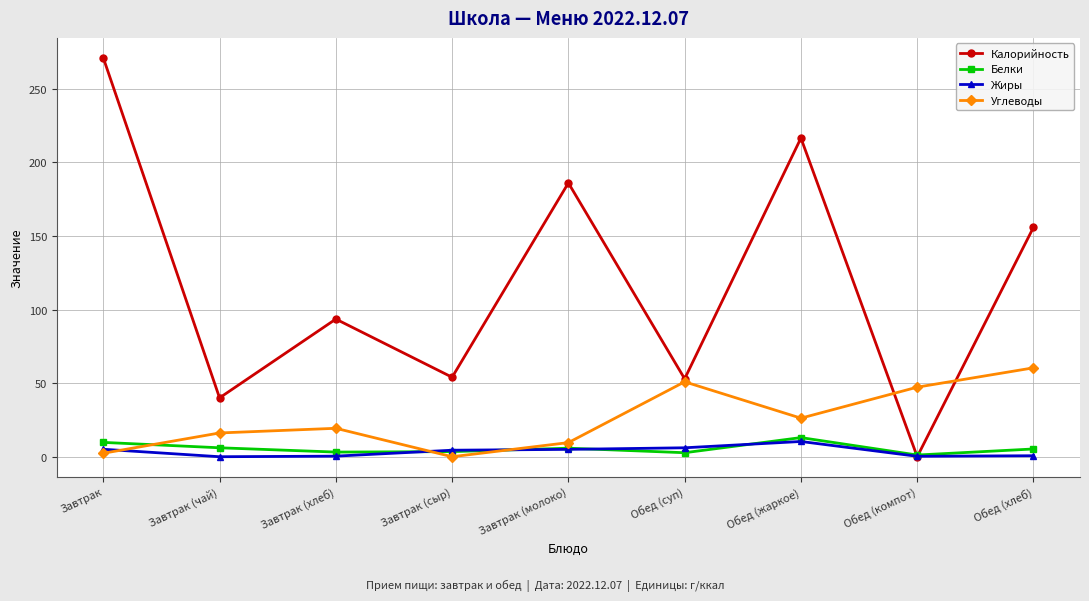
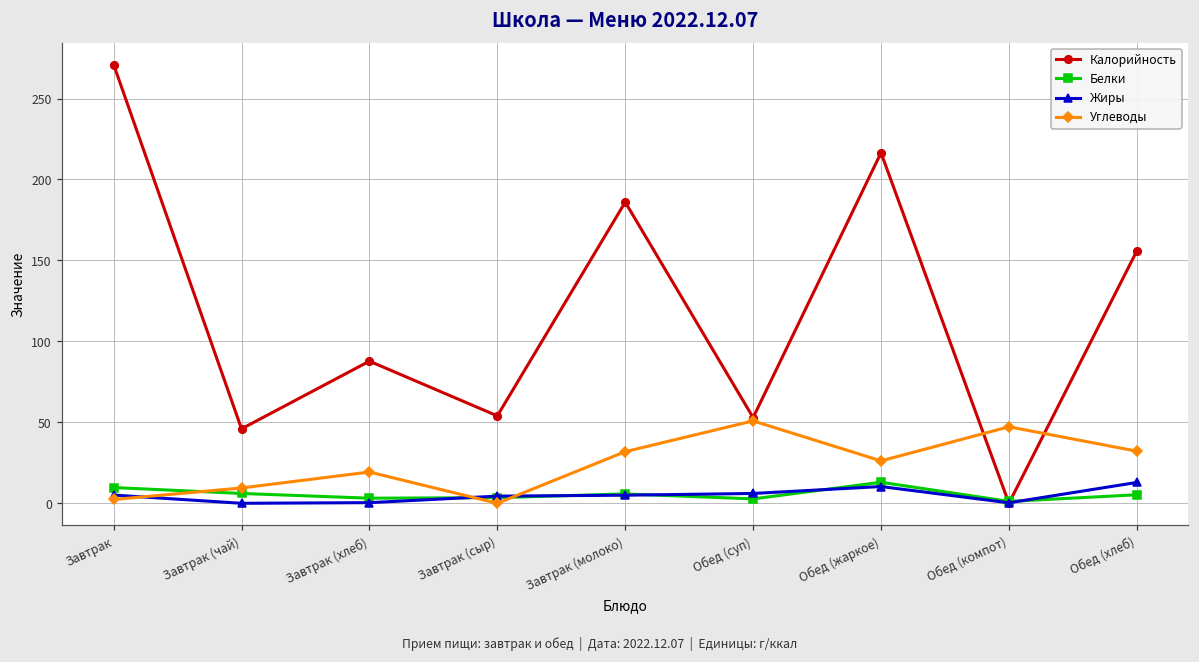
Калорийность, Завтрак (чай): 40 -> 46
Углеводы, Завтрак (чай): 16 -> 9
Калорийность, Завтрак (хлеб): 94 -> 88
Углеводы, Завтрак (молоко): 10 -> 32
Жиры, Обед (хлеб): 1 -> 13
Углеводы, Обед (хлеб): 60 -> 32
